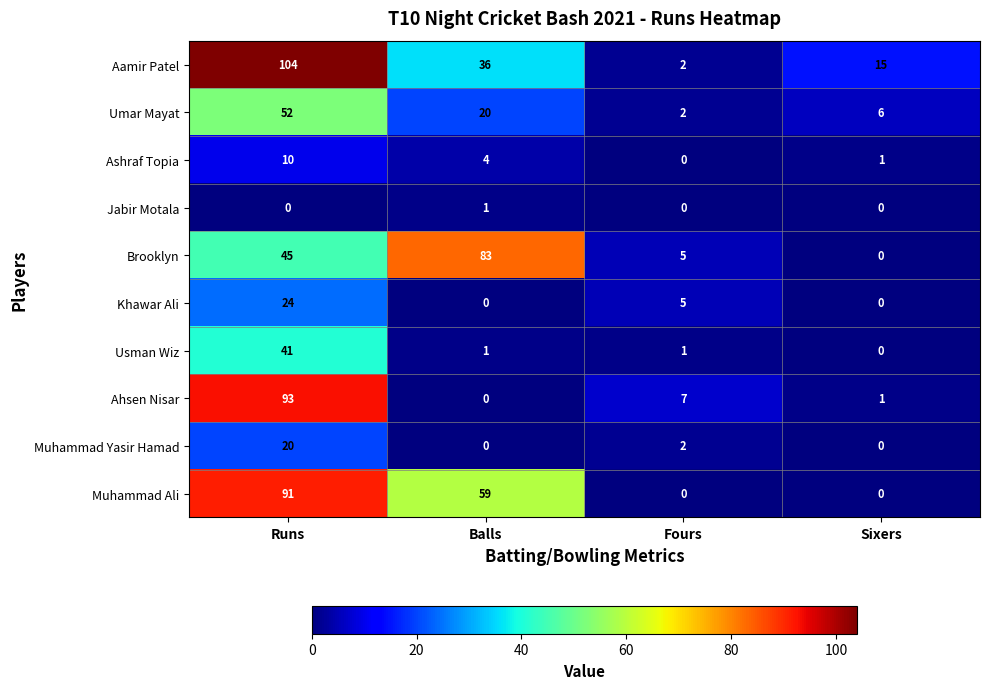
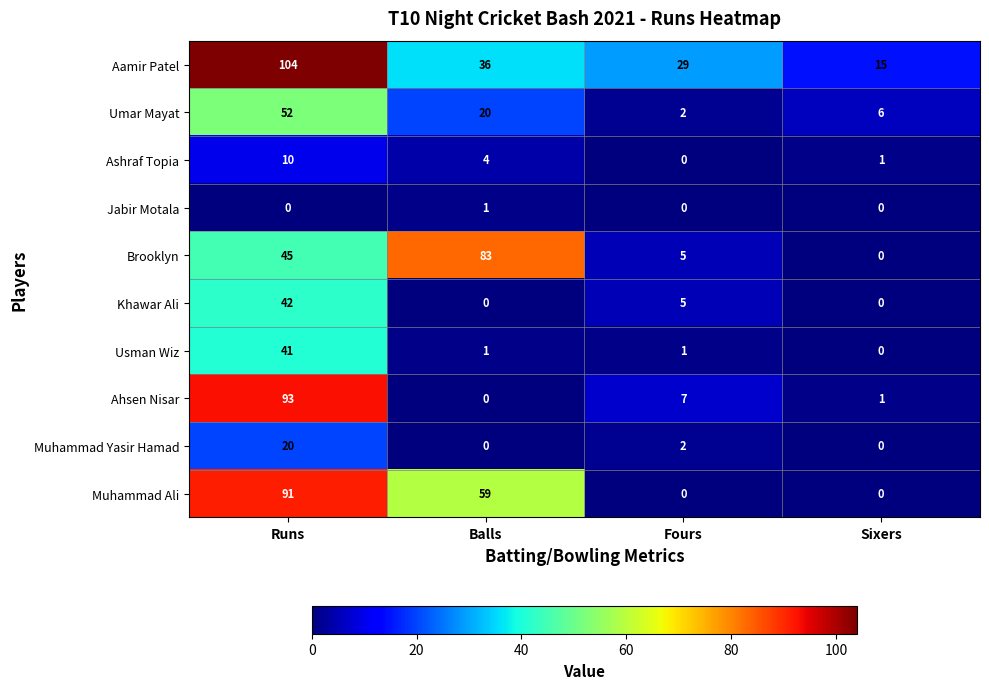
Aamir Patel, Fours: 2 -> 29
Khawar Ali, Runs: 24 -> 42
